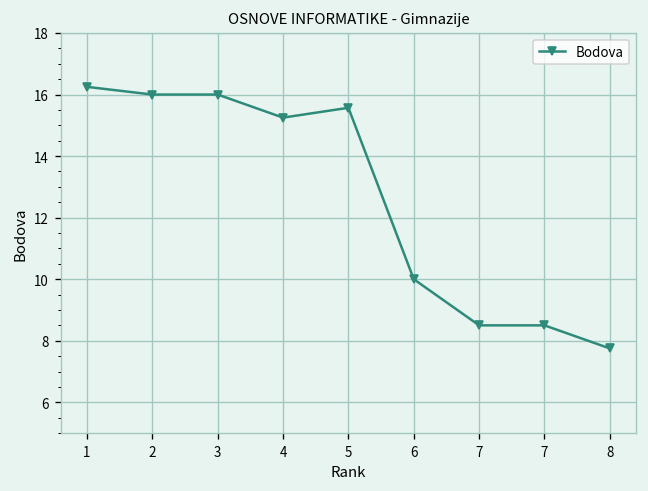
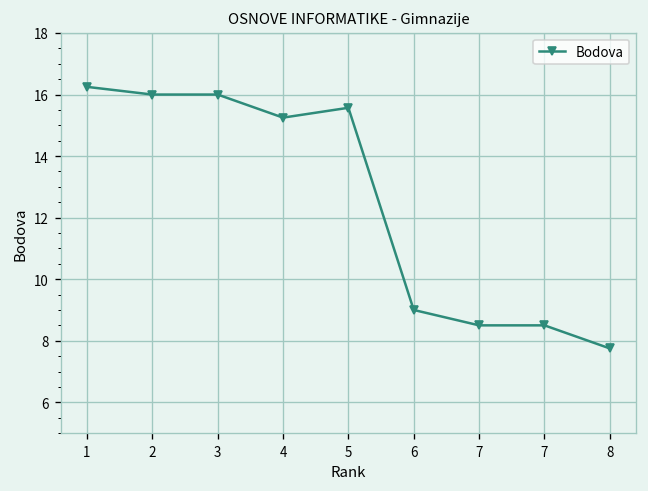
6: 10 -> 9
